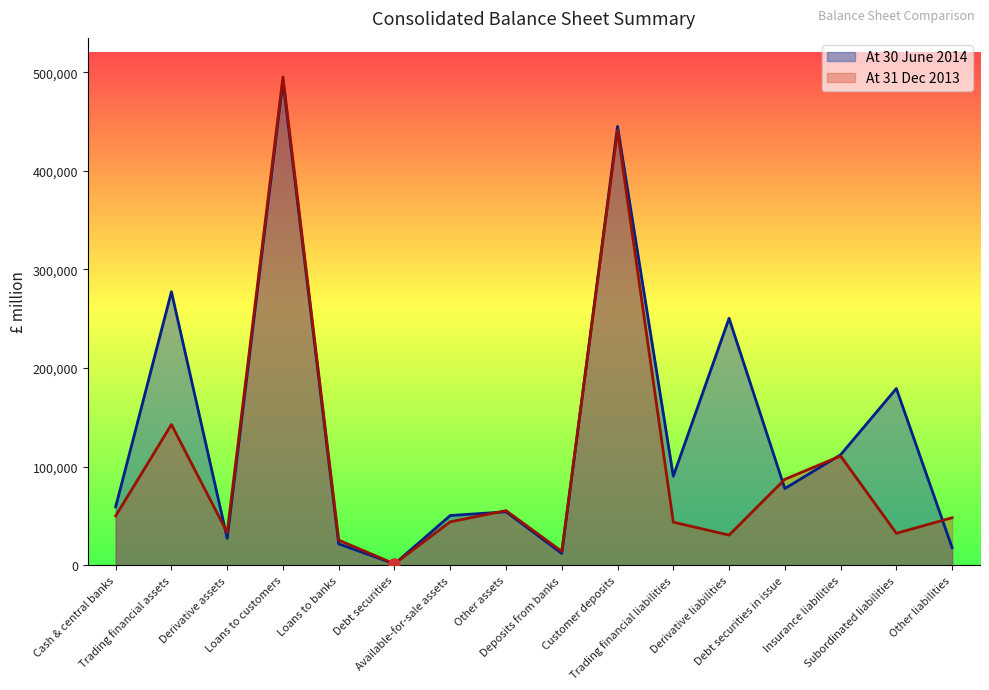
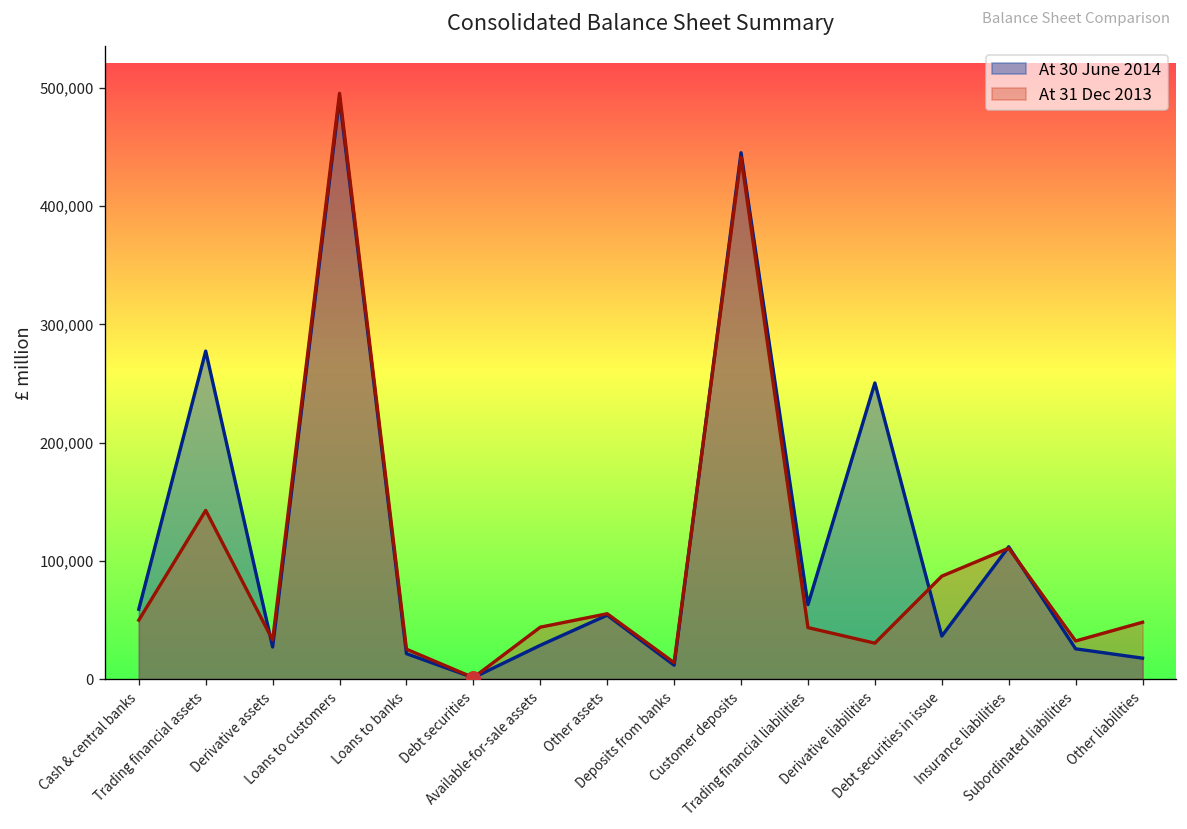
At 30 June 2014, Available-for-sale assets: 50,000 -> 30,000
At 30 June 2014, Trading financial liabilities: 90,000 -> 60,000
At 30 June 2014, Debt securities in issue: 80,000 -> 40,000
At 30 June 2014, Subordinated liabilities: 180,000 -> 30,000
